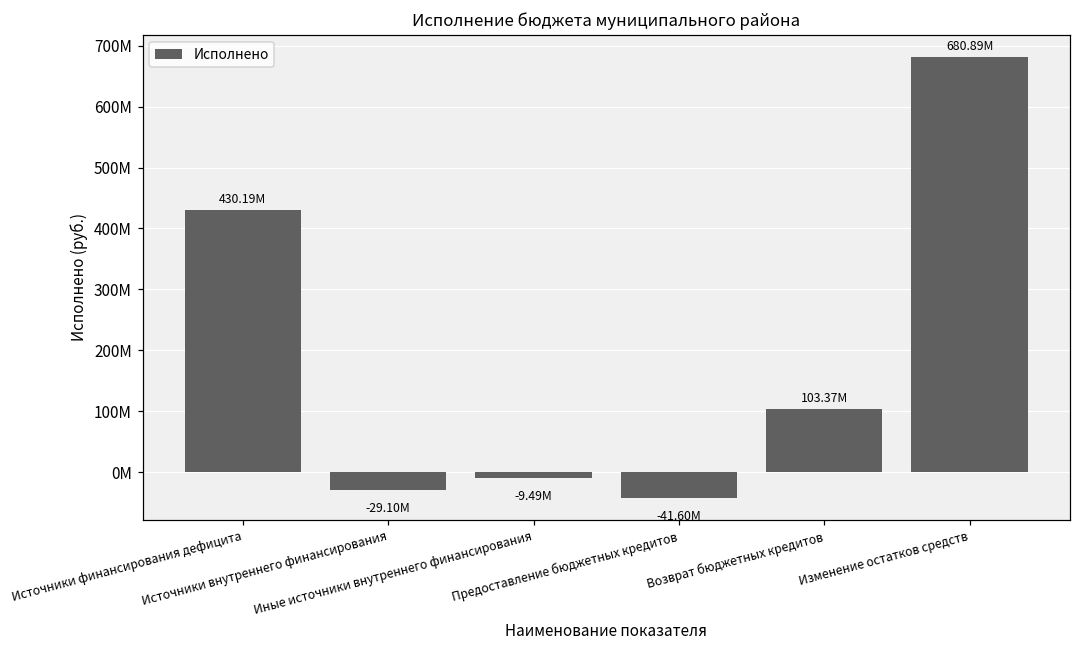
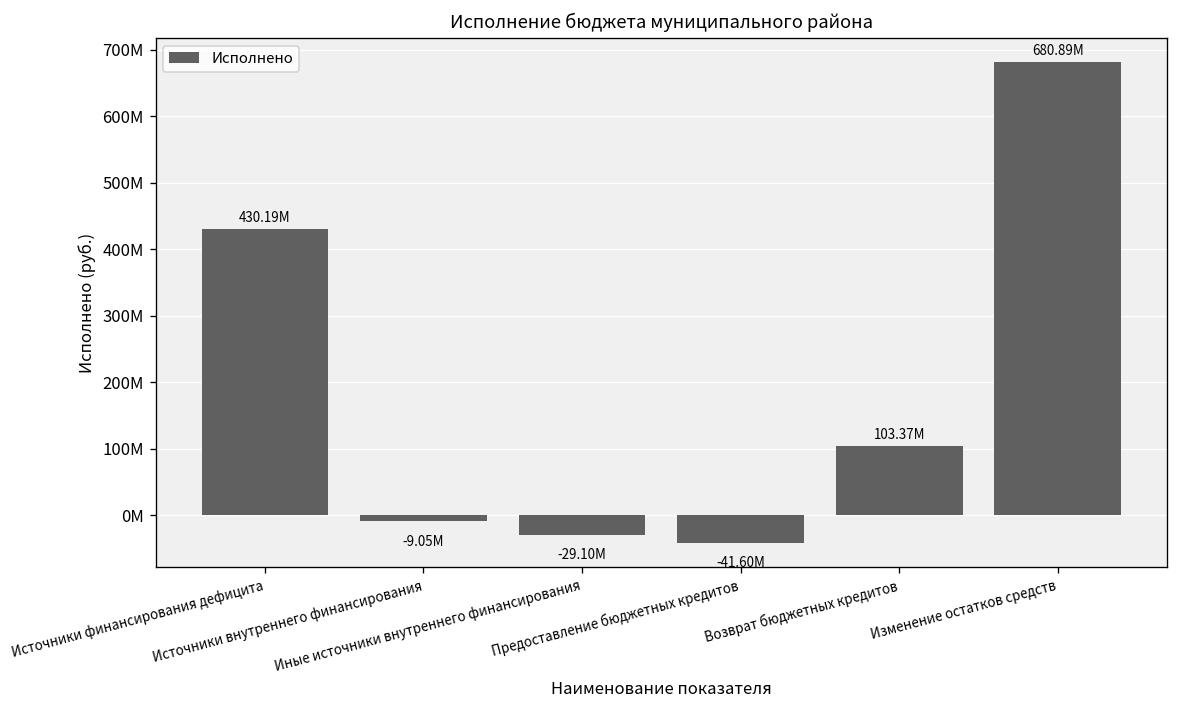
Источники внутреннего финансирования: -29.10M -> -9.05M
Иные источники внутреннего финансирования: -9.49M -> -29.10M
